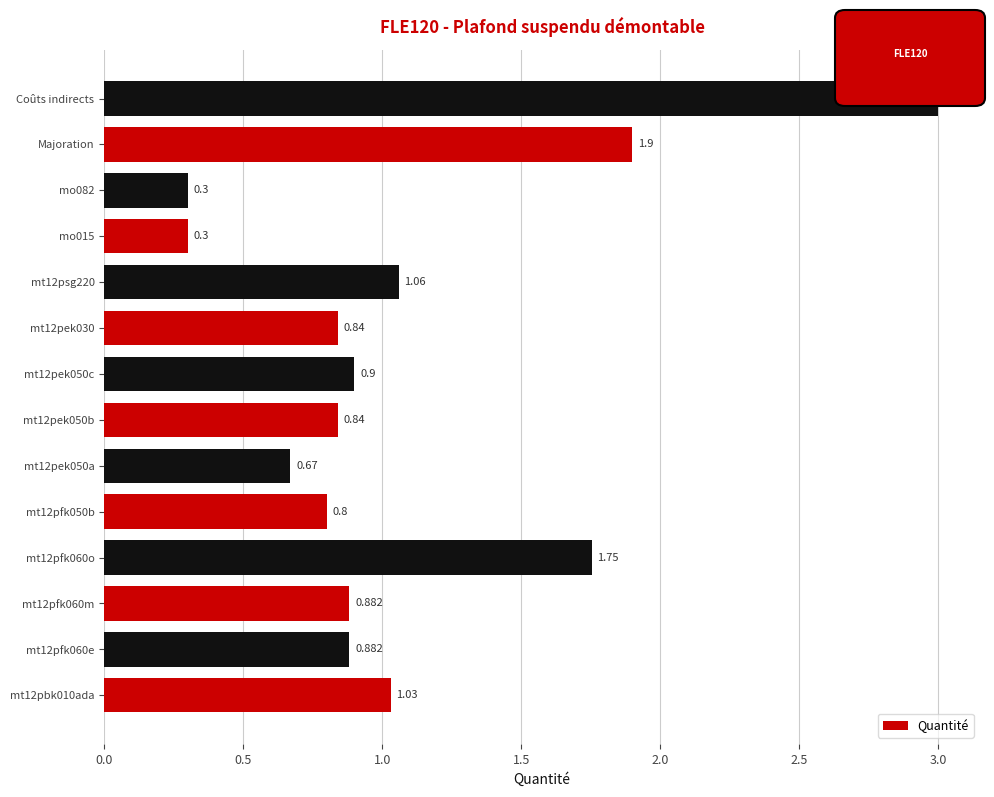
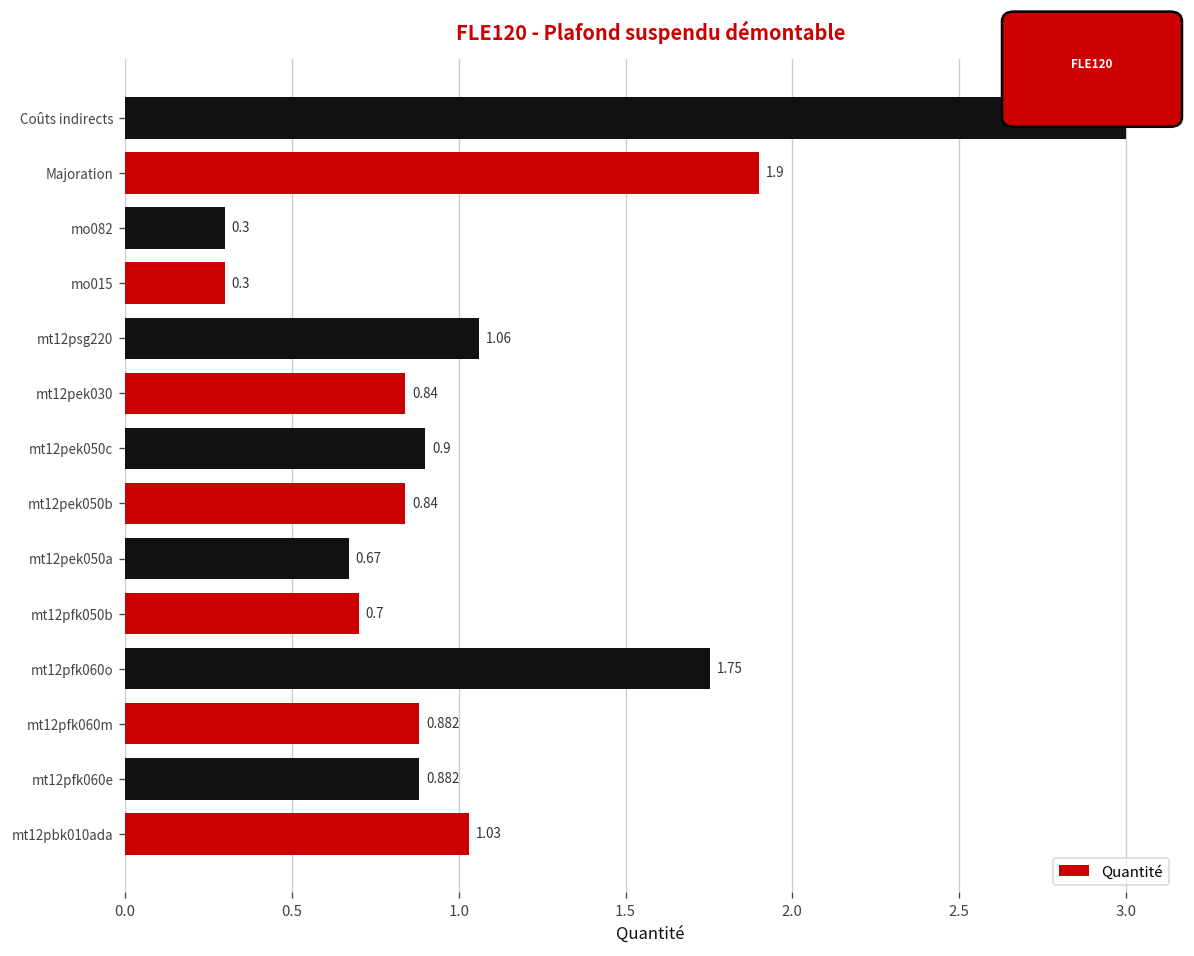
mt12pfk050b: 0.8 -> 0.7
